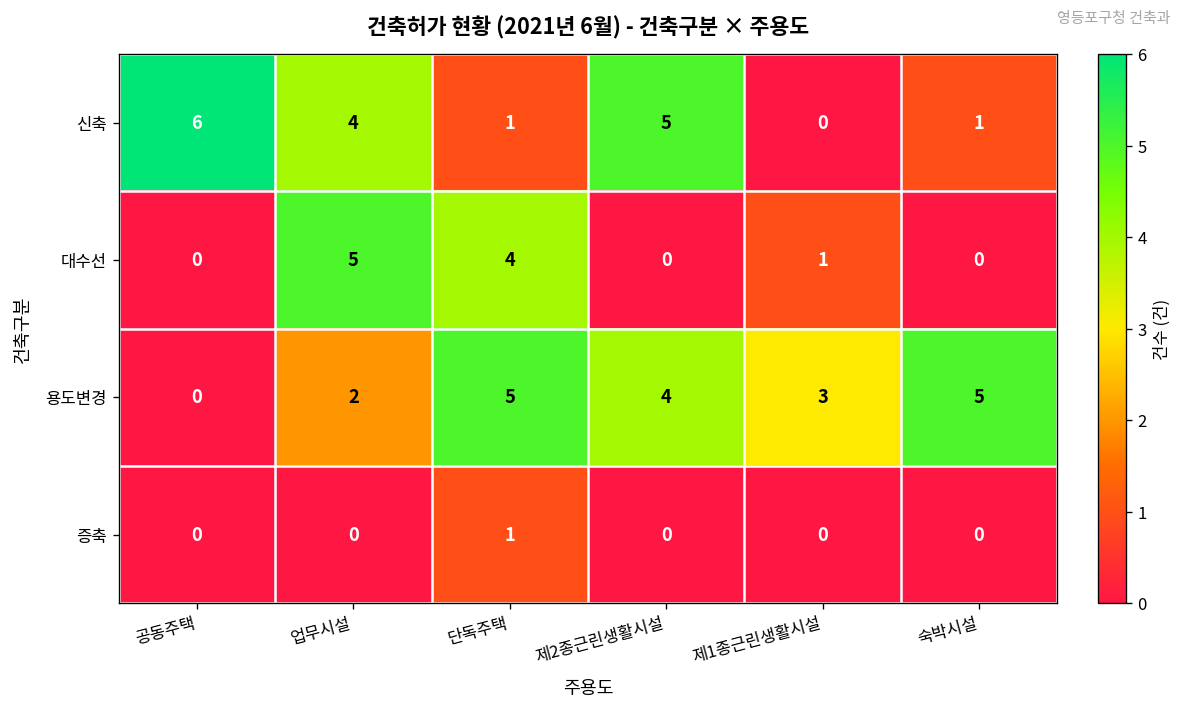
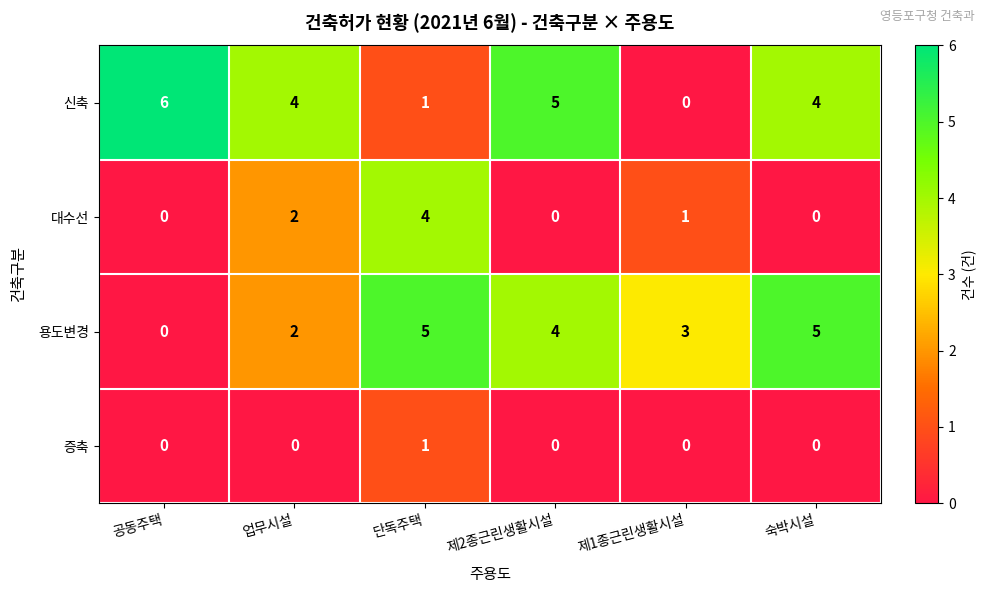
신축, 숙박시설: 1 -> 4
대수선, 업무시설: 5 -> 2
